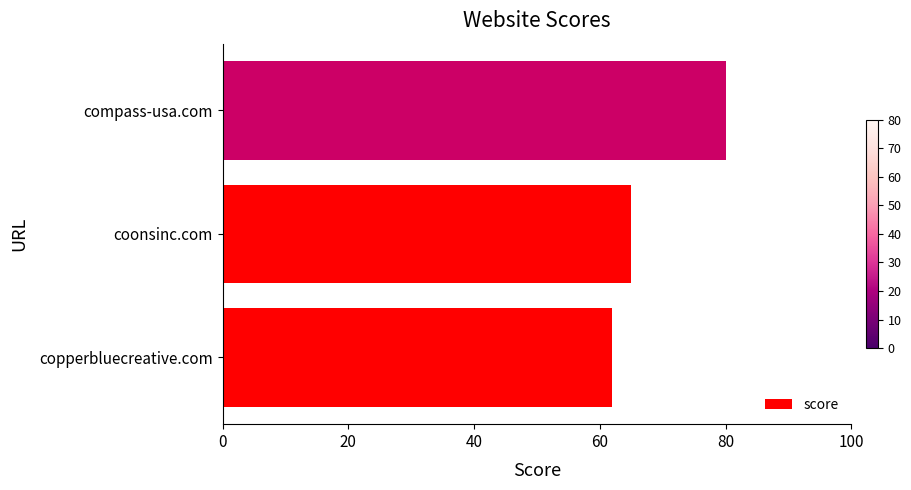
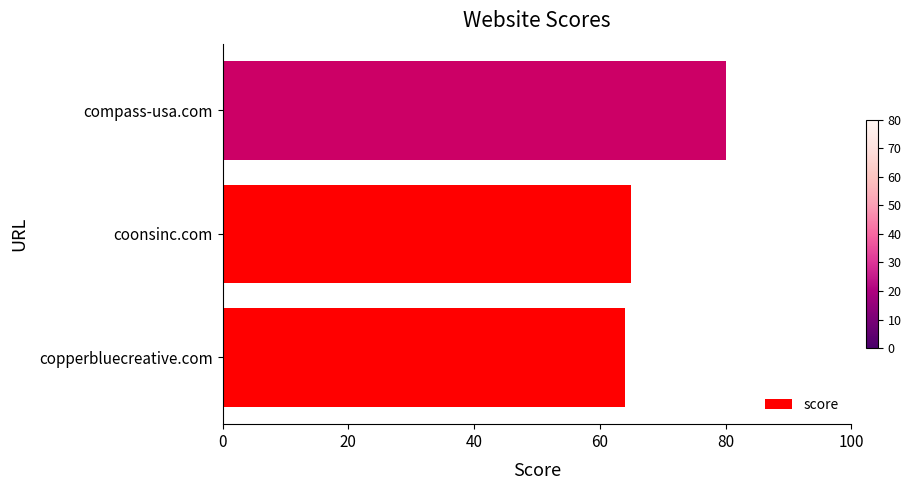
copperbluecreative.com: 62 -> 64
